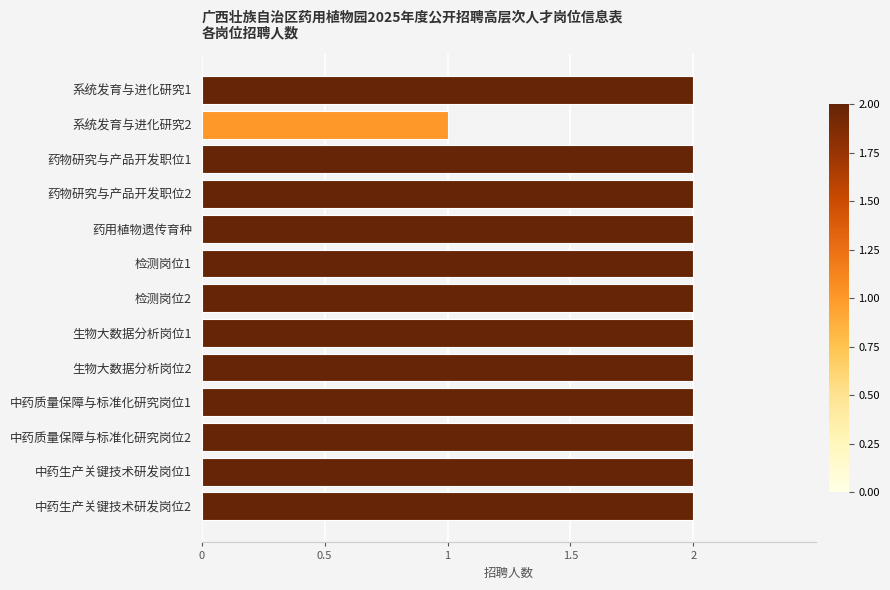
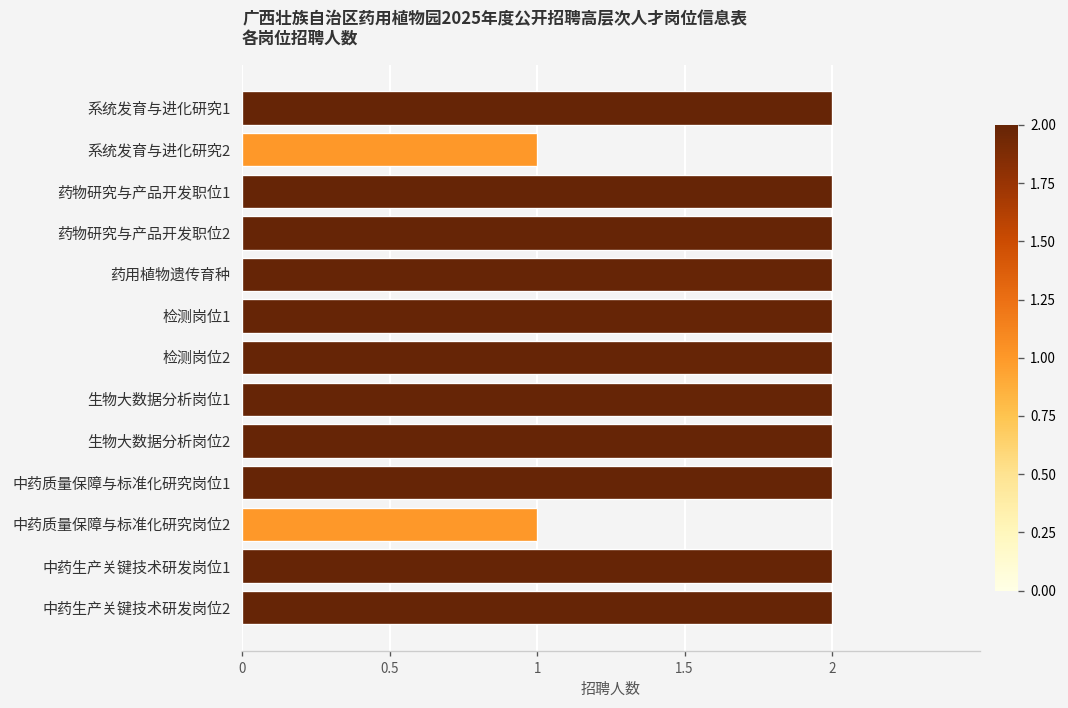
中药质量保障与标准化研究岗位2: 2 -> 1
